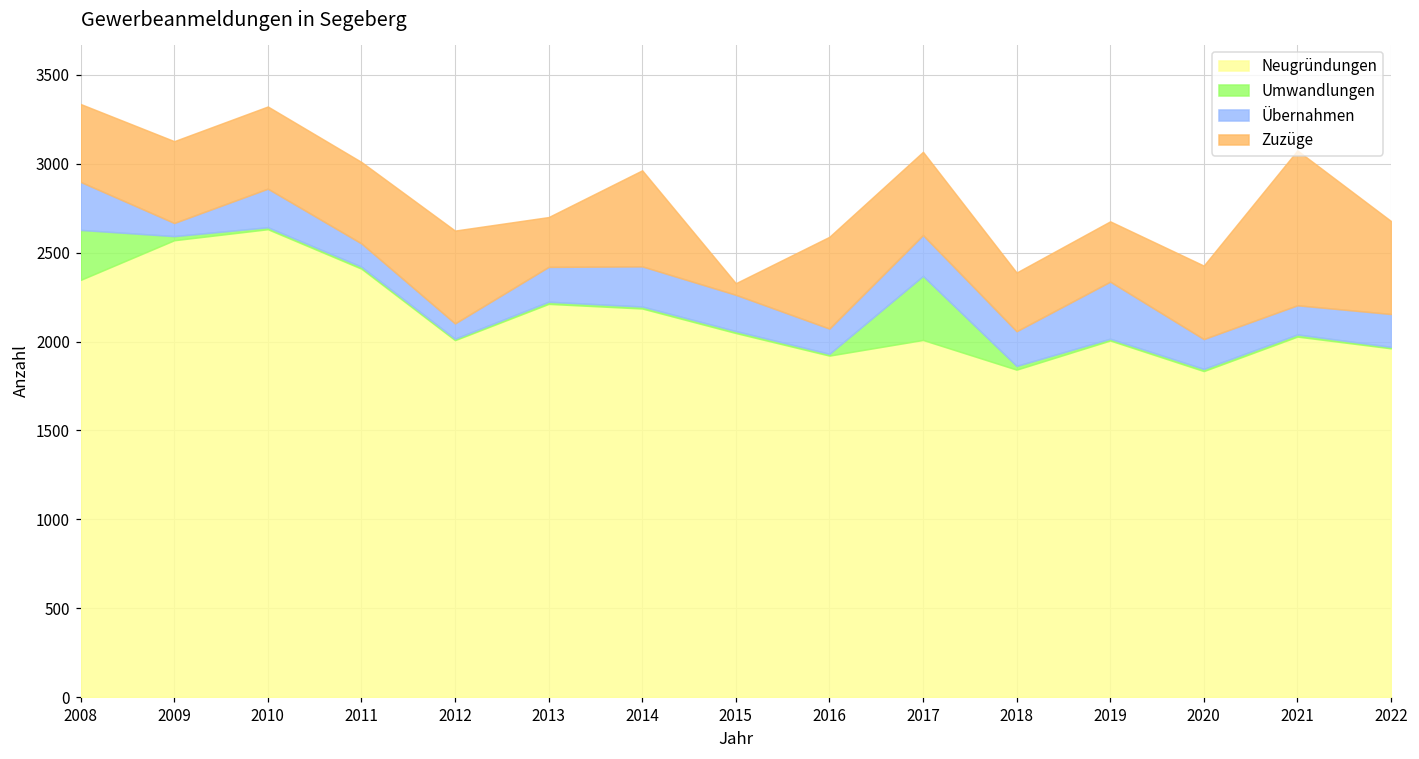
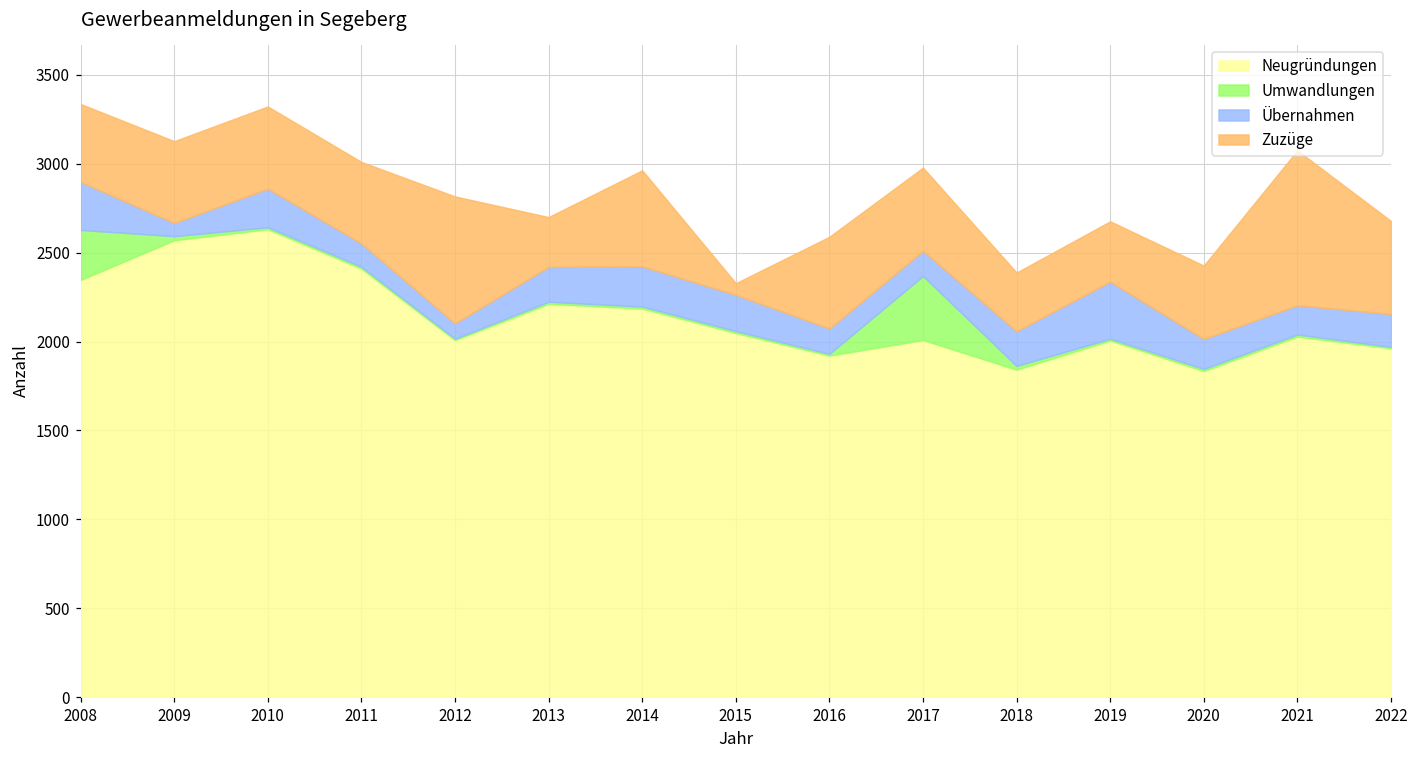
Zuzüge, 2012: 520 -> 710
Übernahmen, 2017: 230 -> 140
